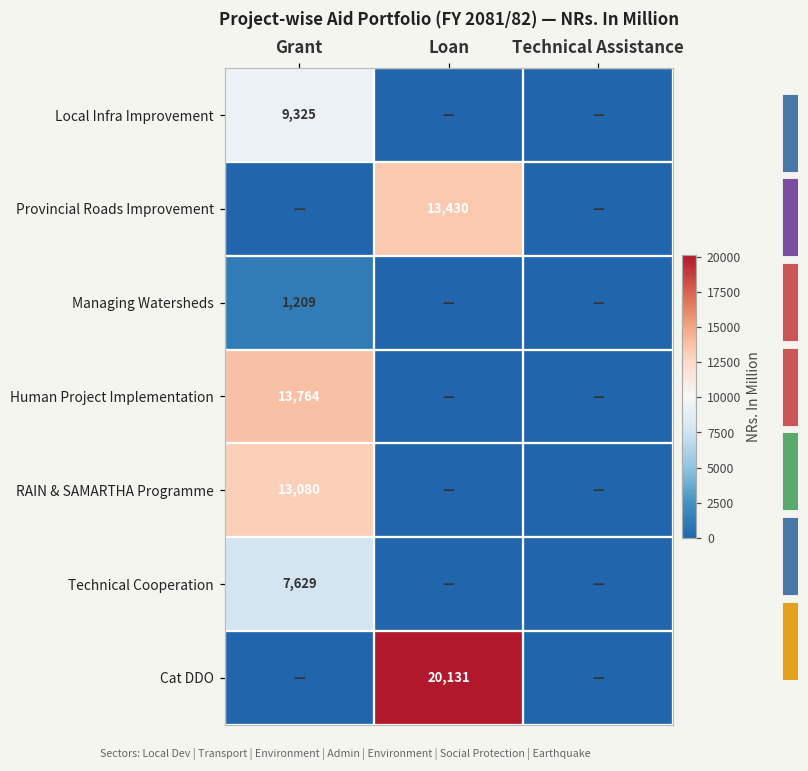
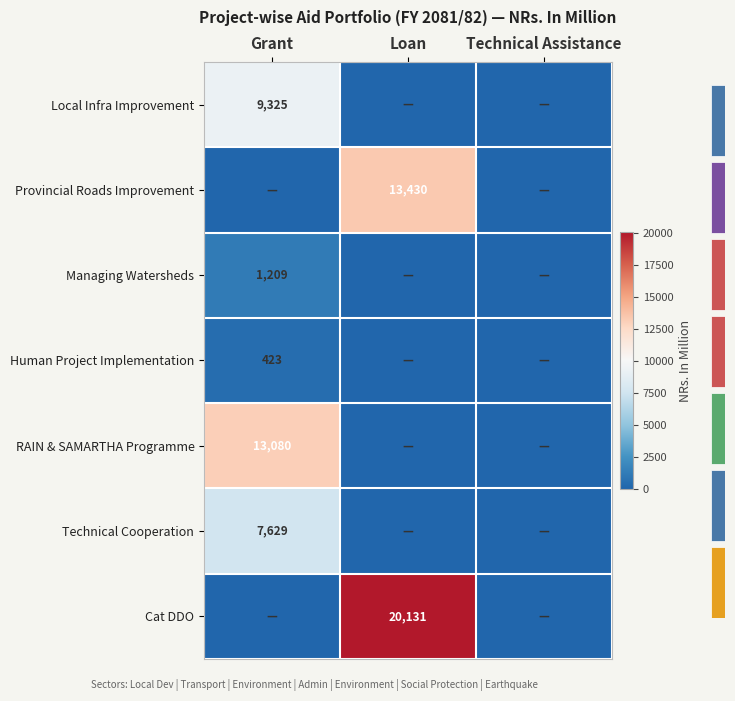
Human Project Implementation, Grant: 13,764 -> 423
